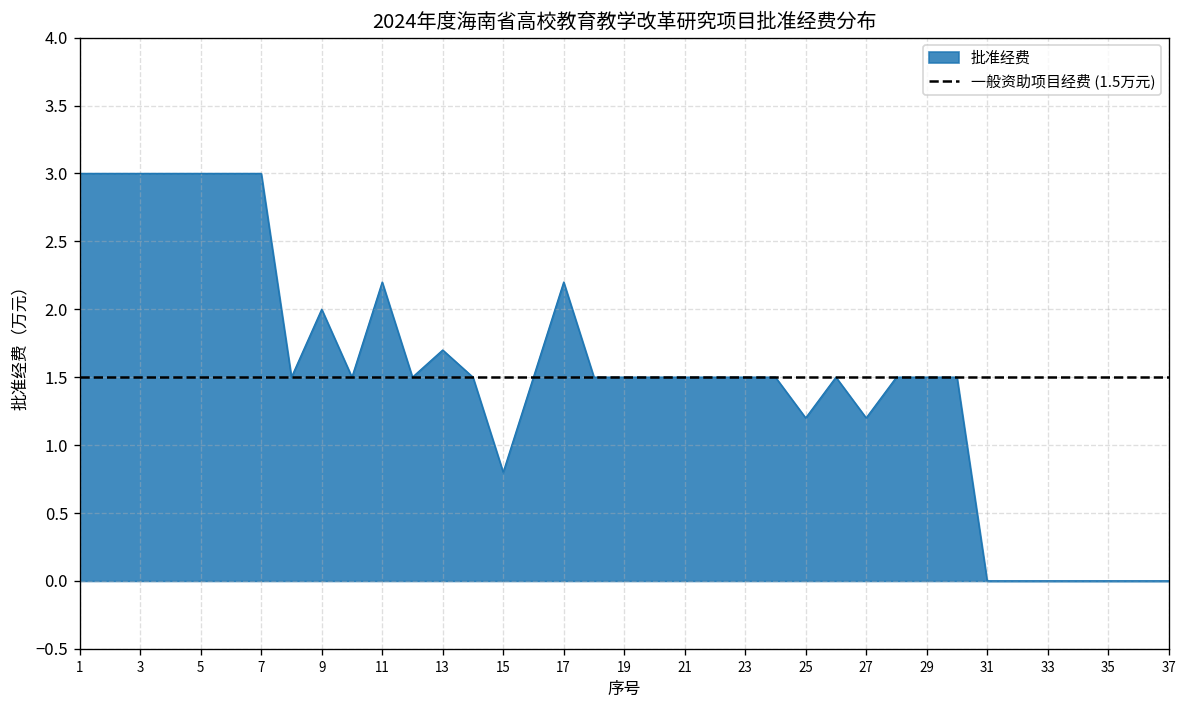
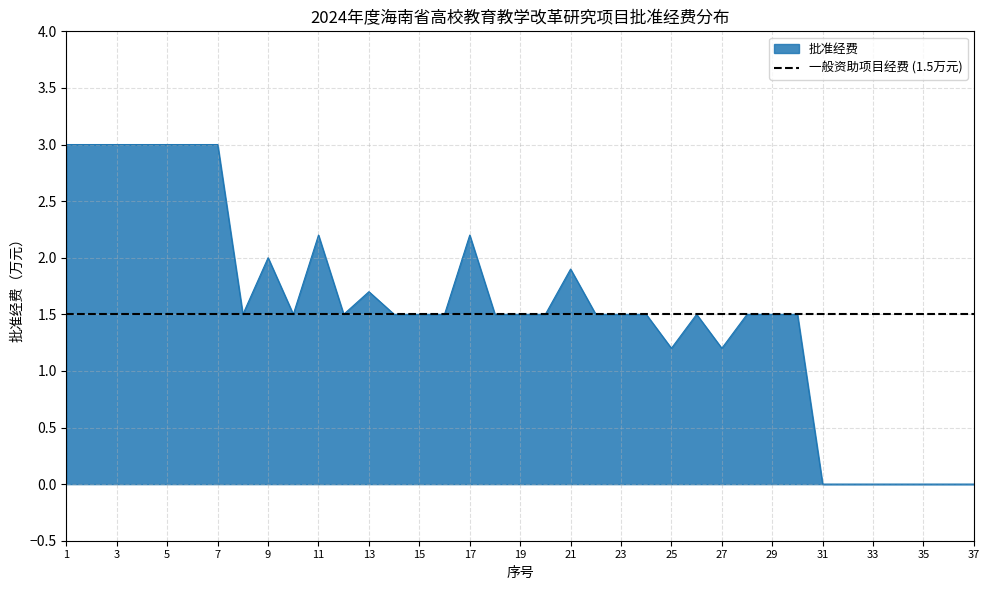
15: 0.8 -> 1.5
21: 1.5 -> 1.9
